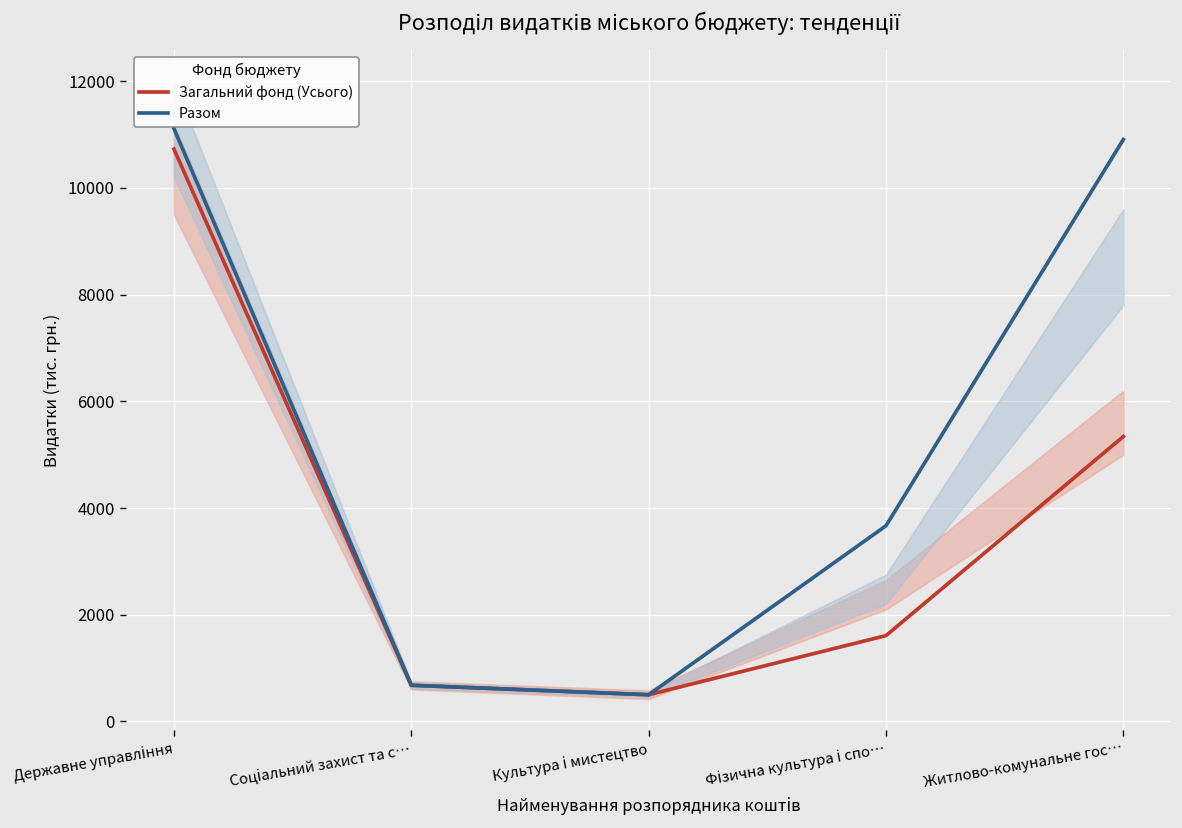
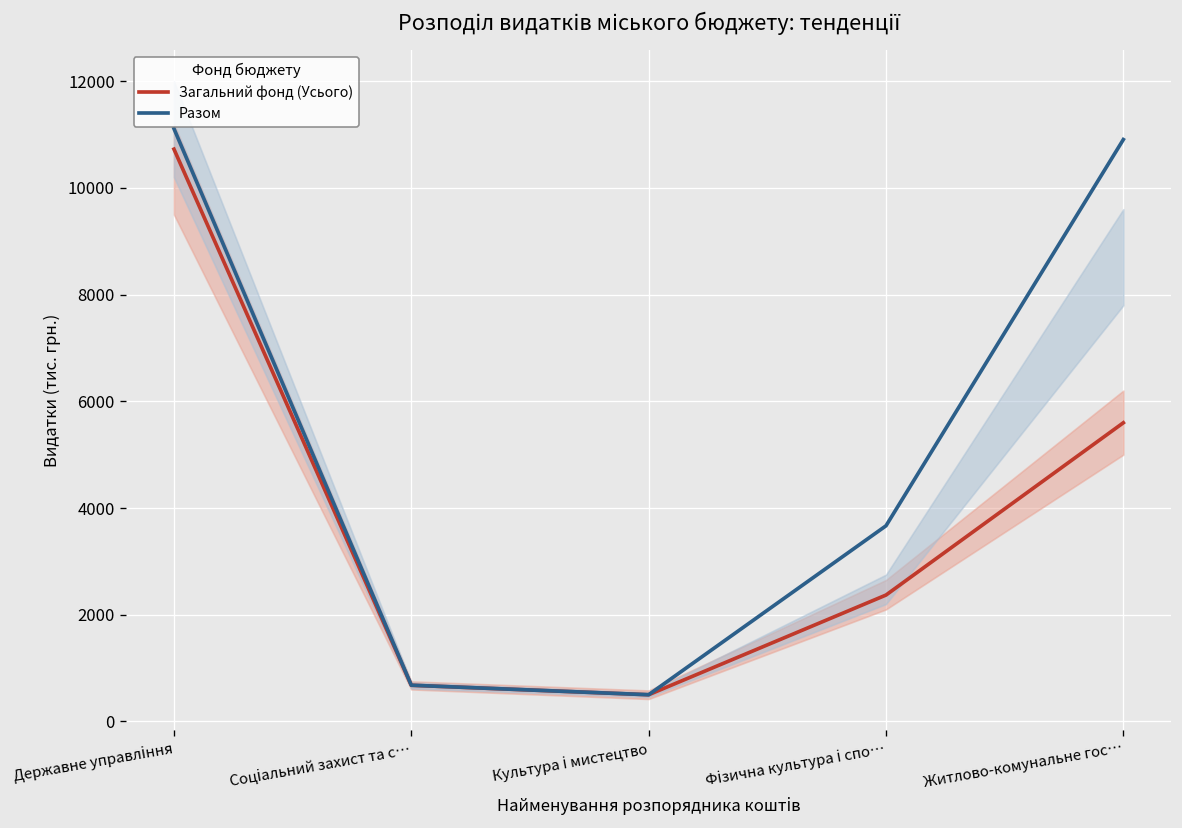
Загальний фонд (Усього), Фізична культура і спо…: 1600 -> 2400
Загальний фонд (Усього), Житлово-комунальне гос…: 5300 -> 5600
